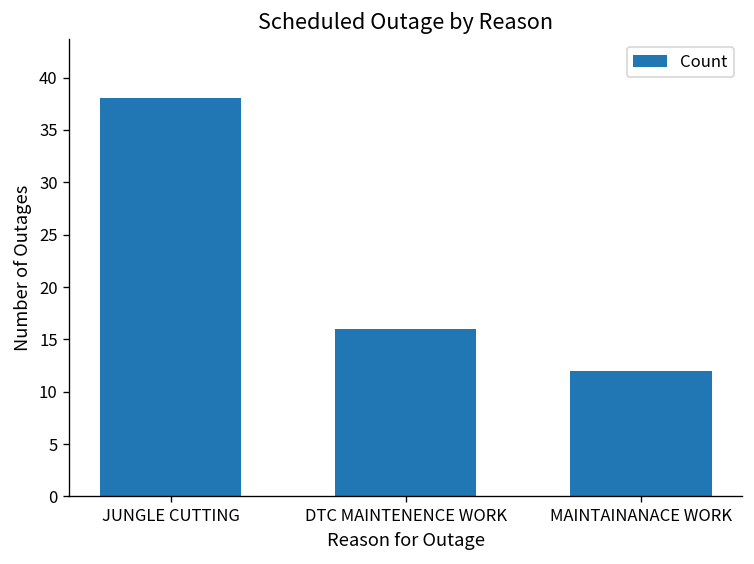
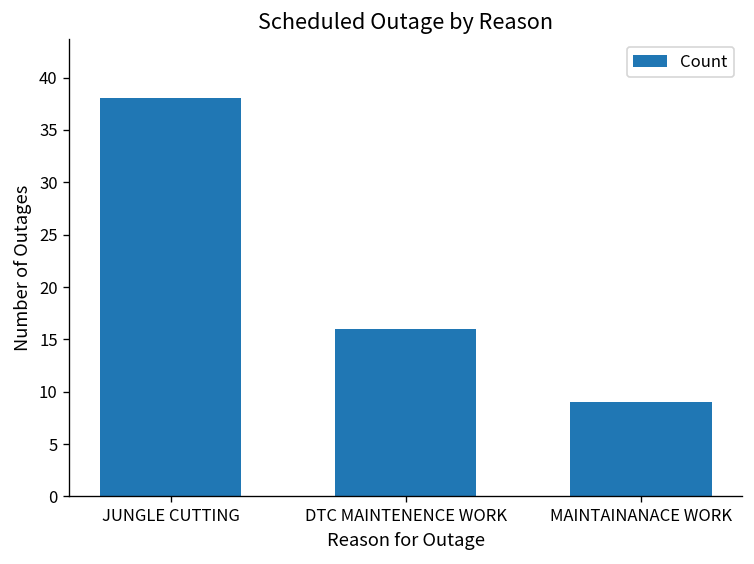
MAINTAINANACE WORK: 12 -> 9
